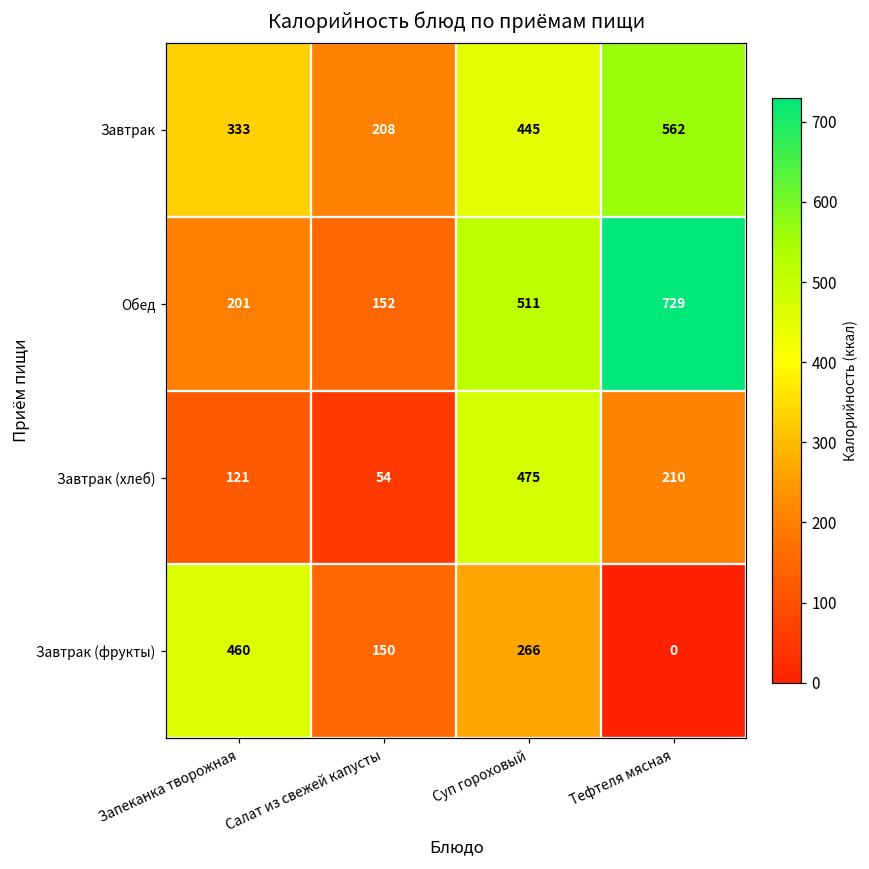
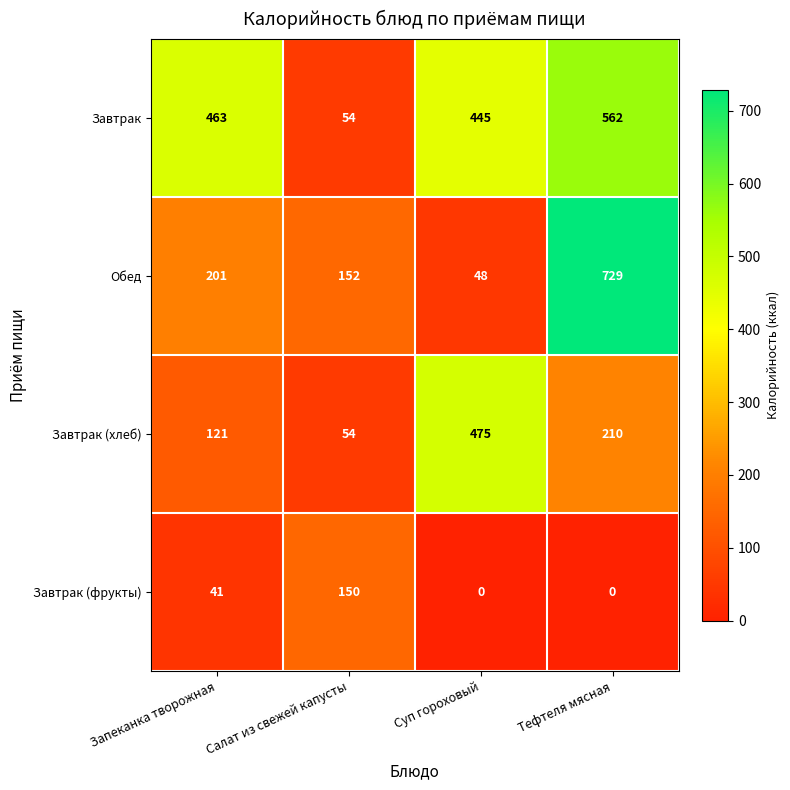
Завтрак, Запеканка творожная: 333 -> 463
Завтрак, Салат из свежей капусты: 208 -> 54
Обед, Суп гороховый: 511 -> 48
Завтрак (фрукты), Запеканка творожная: 460 -> 41
Завтрак (фрукты), Суп гороховый: 266 -> 0
